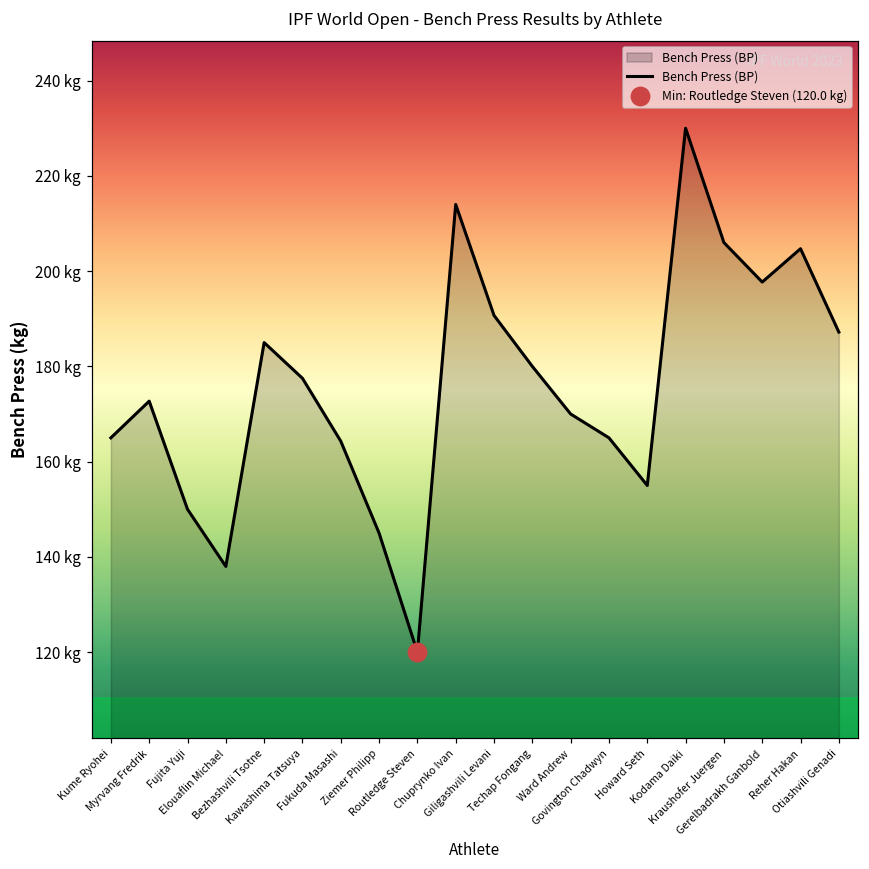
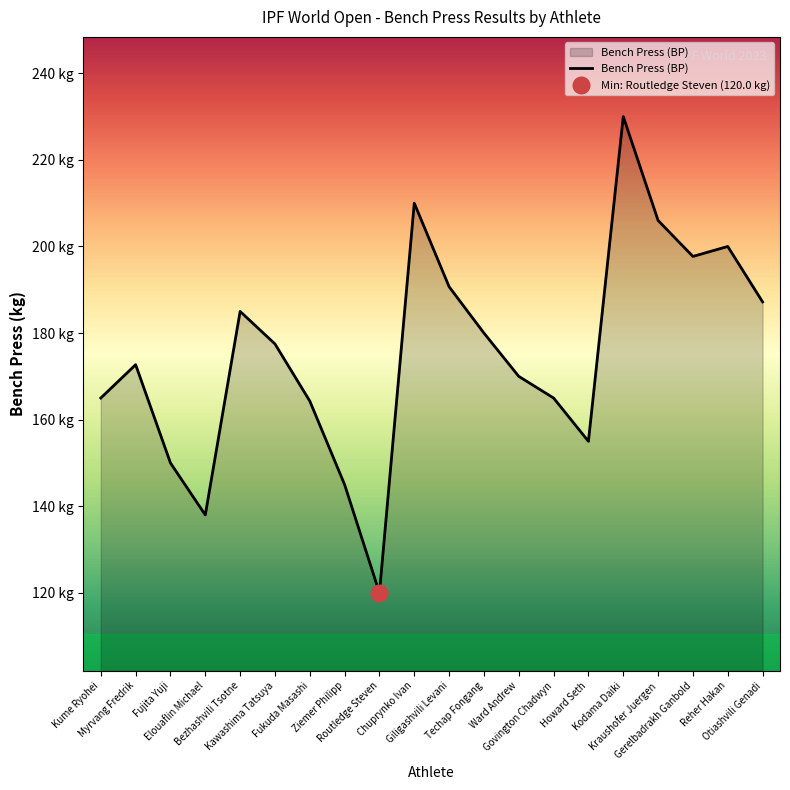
Bench Press (BP), Chuprynko Ivan: 214 kg -> 210 kg
Bench Press (BP), Reher Hakan: 205 kg -> 200 kg
